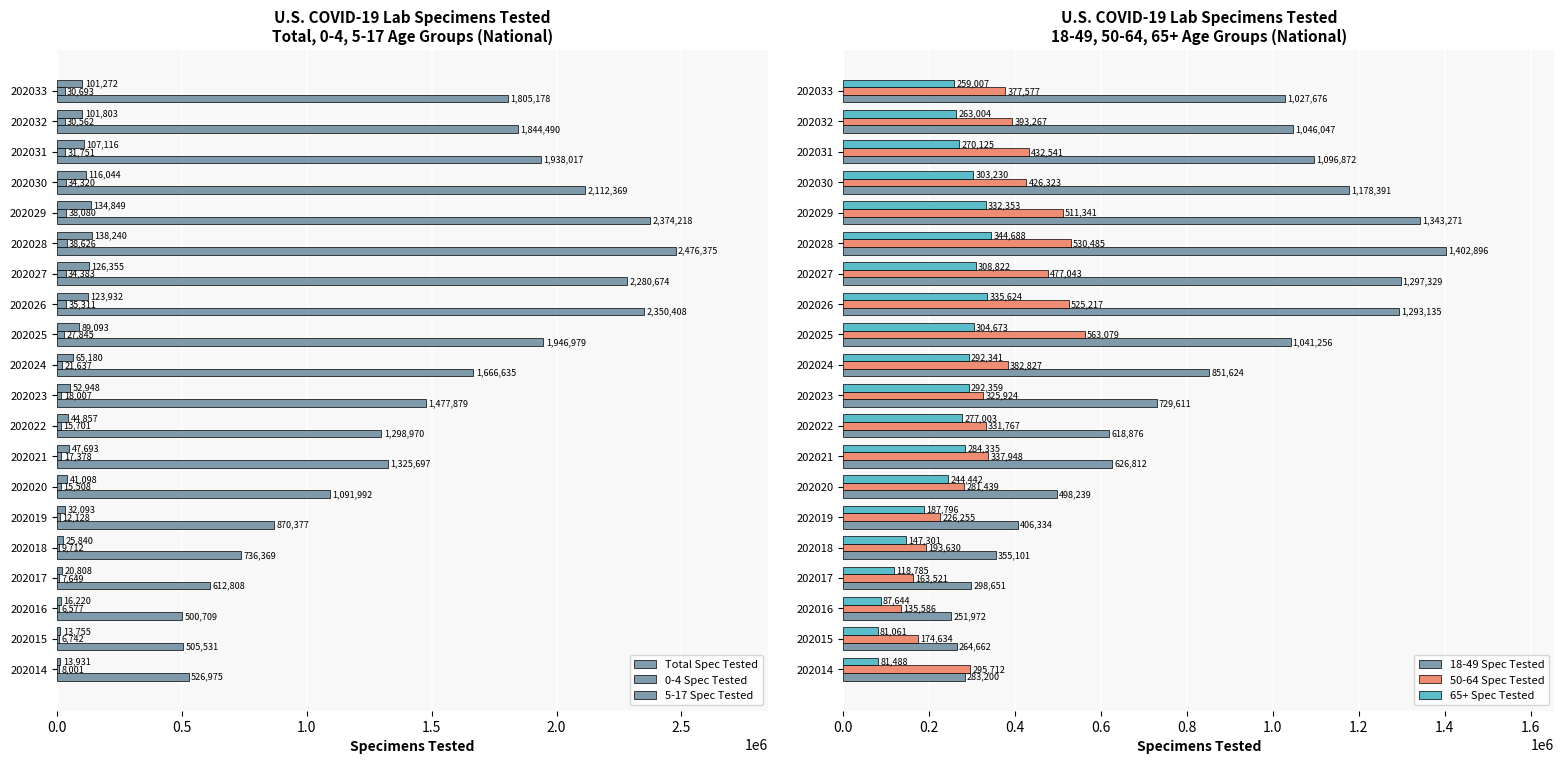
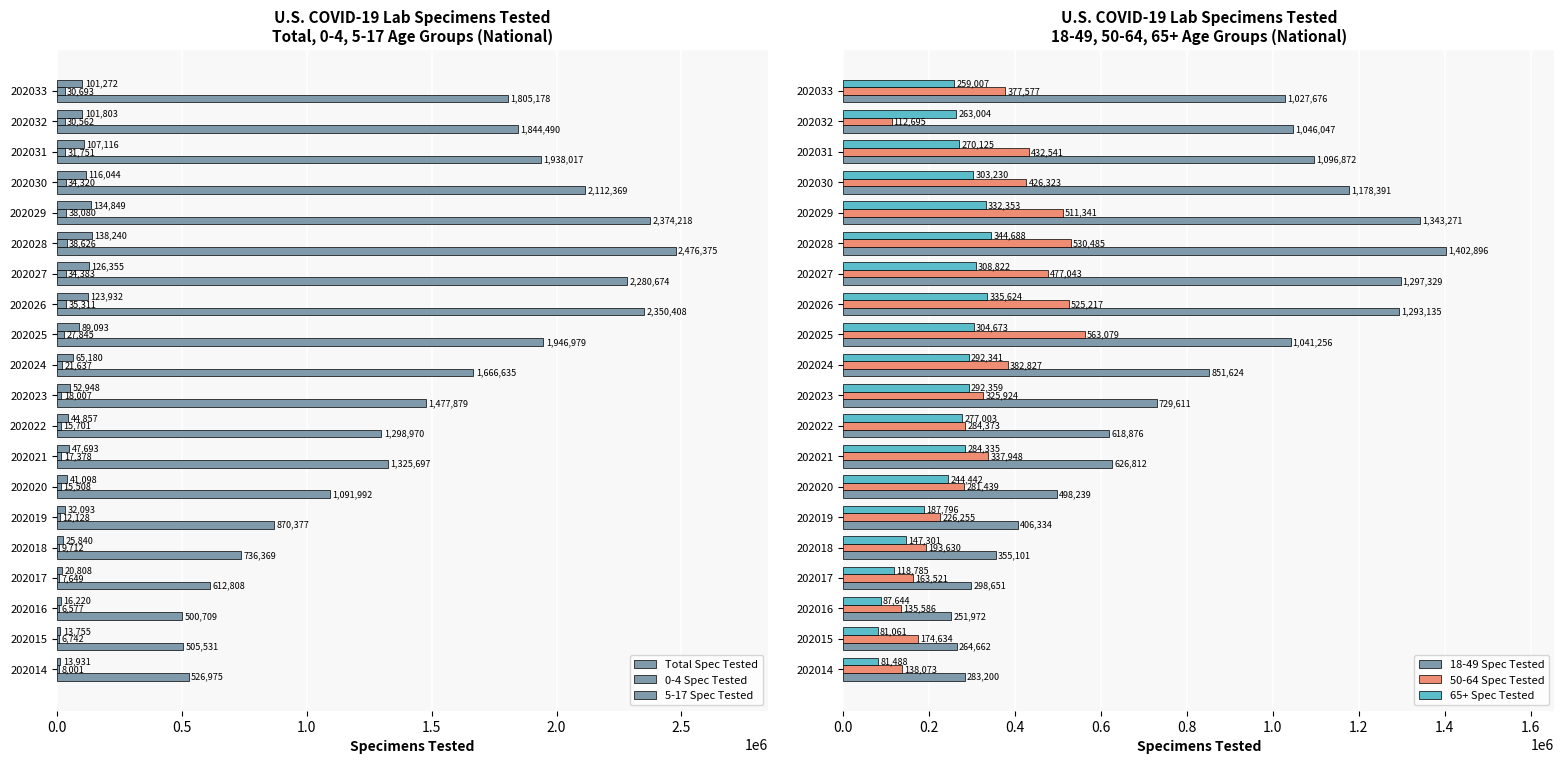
U.S. COVID-19 Lab Specimens Tested 18-49, 50-64, 65+ Age Groups (National), 50-64 Spec Tested, 202032: 393,267 -> 112,695
U.S. COVID-19 Lab Specimens Tested 18-49, 50-64, 65+ Age Groups (National), 50-64 Spec Tested, 202022: 331,767 -> 284,373
U.S. COVID-19 Lab Specimens Tested 18-49, 50-64, 65+ Age Groups (National), 50-64 Spec Tested, 202014: 295,712 -> 138,073
